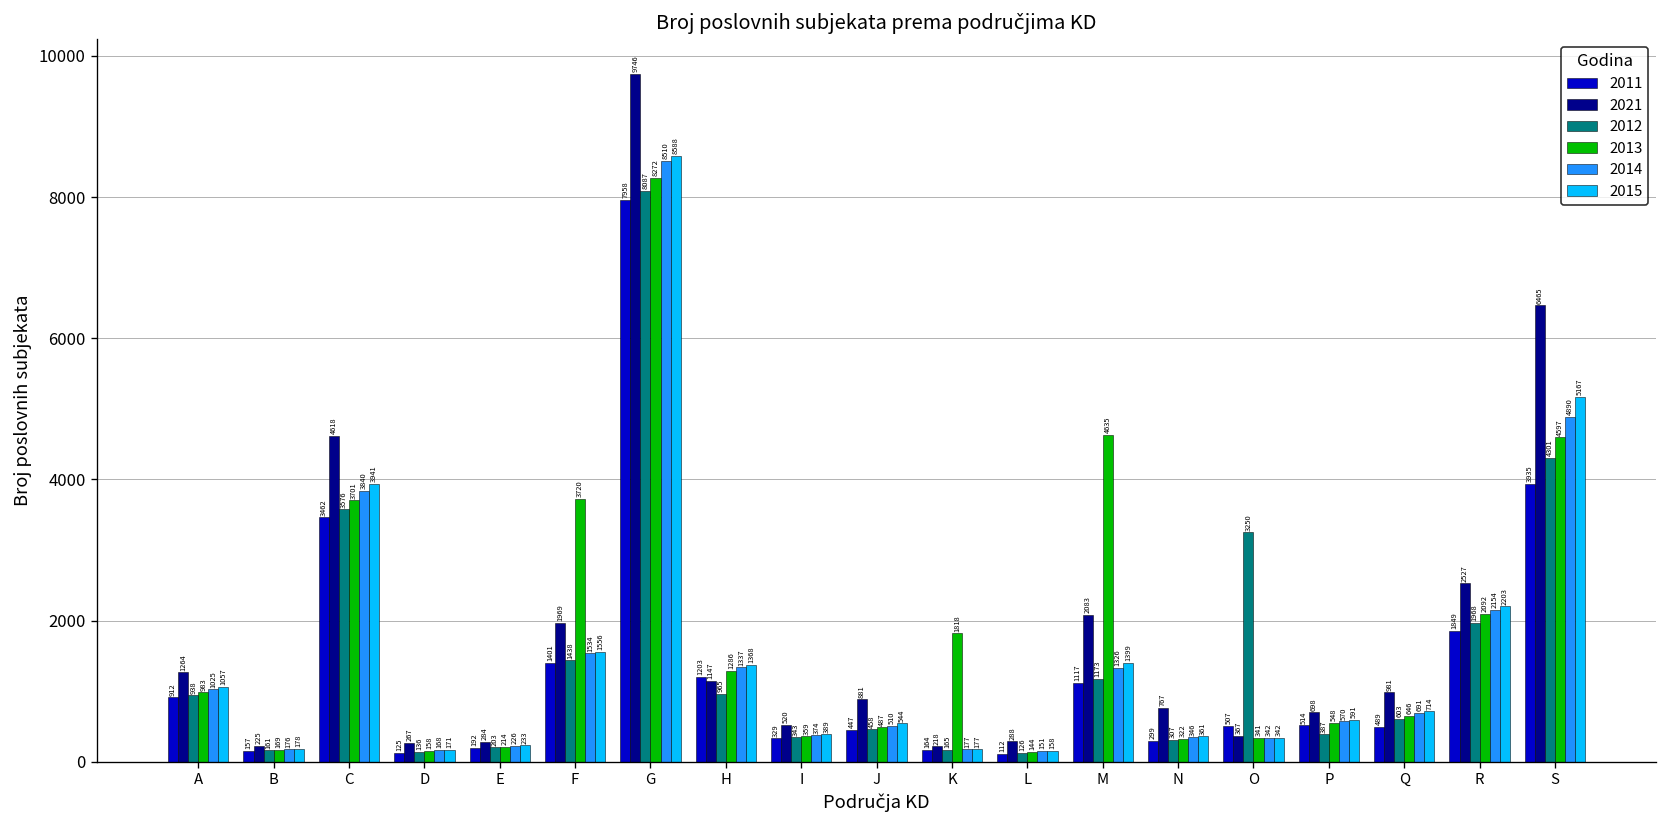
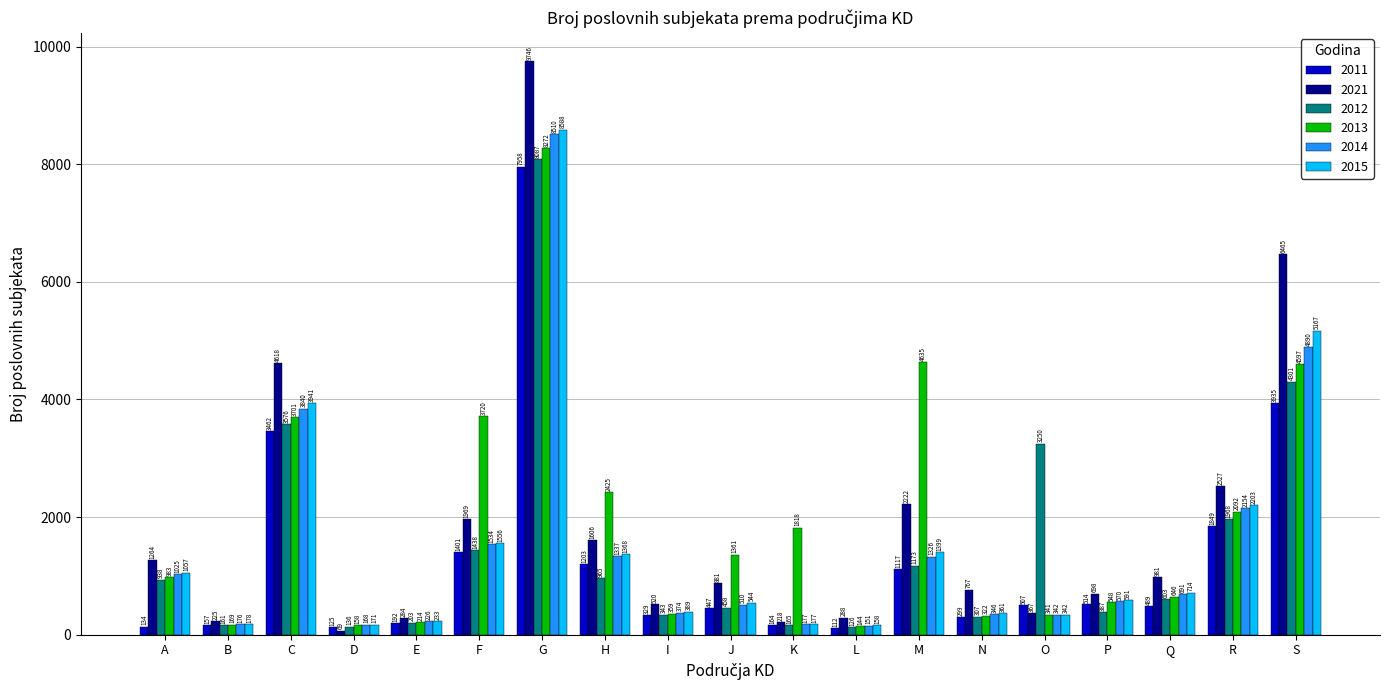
2011, A: 912 -> 134
2021, D: 267 -> 69
2021, H: 1147 -> 1606
2013, H: 1286 -> 2425
2013, J: 487 -> 1361
2021, M: 2083 -> 2222
